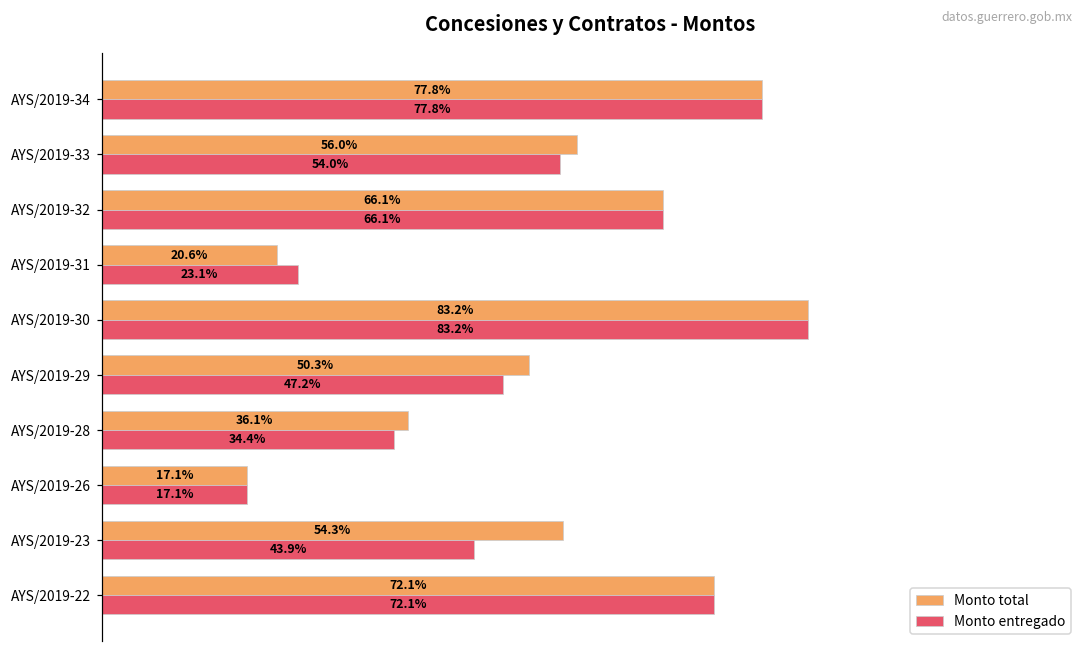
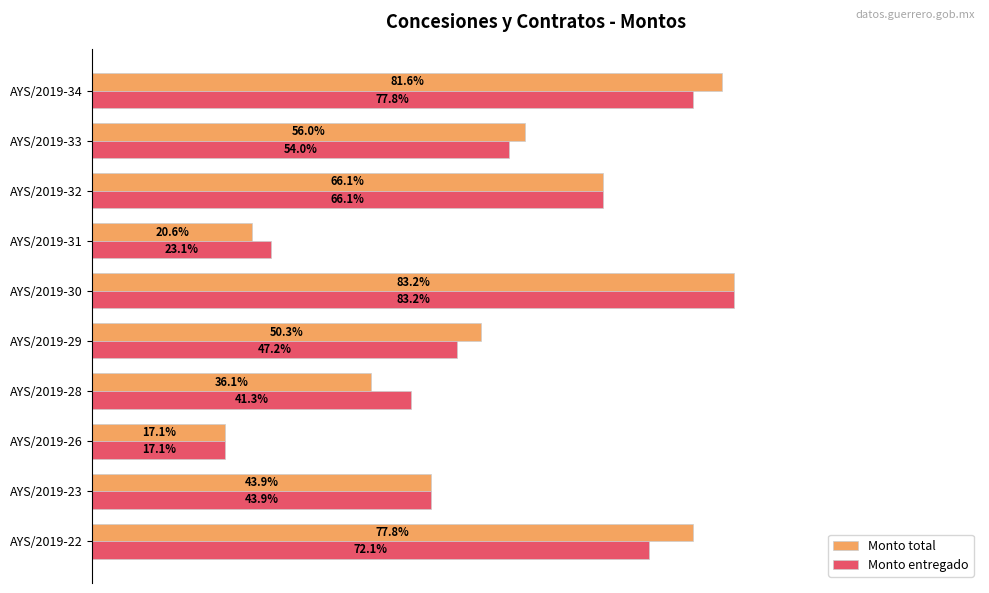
Monto total, AYS/2019-34: 77.8% -> 81.6%
Monto entregado, AYS/2019-28: 34.4% -> 41.3%
Monto total, AYS/2019-23: 54.3% -> 43.9%
Monto total, AYS/2019-22: 72.1% -> 77.8%
